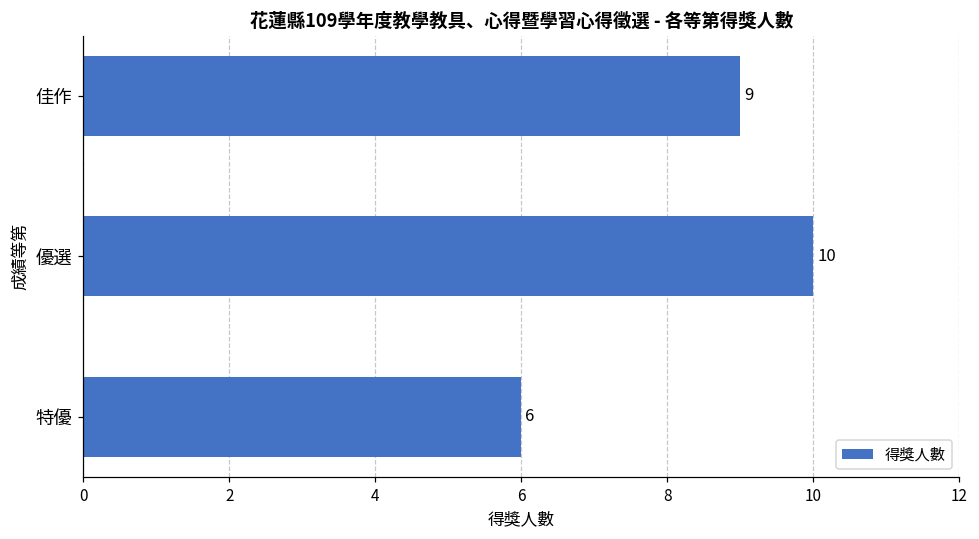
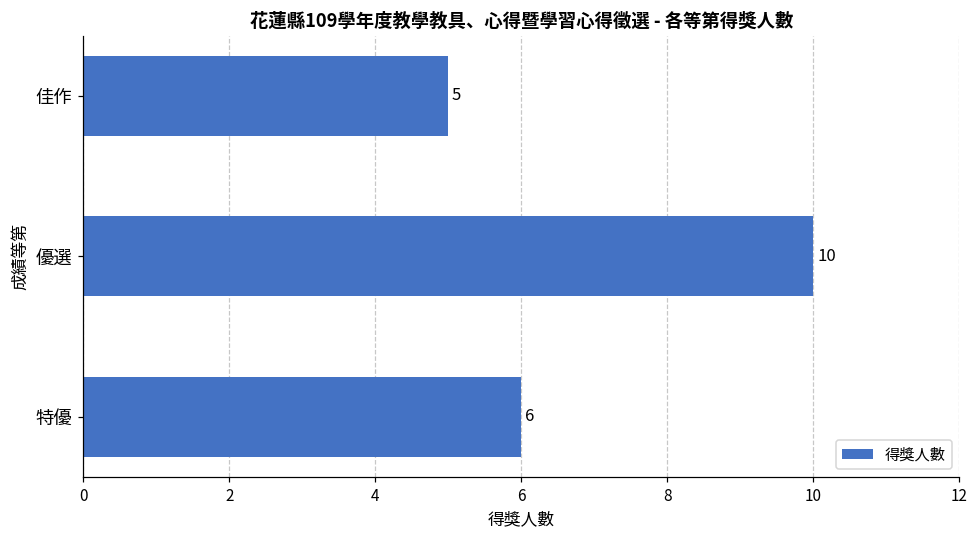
佳作: 9 -> 5
